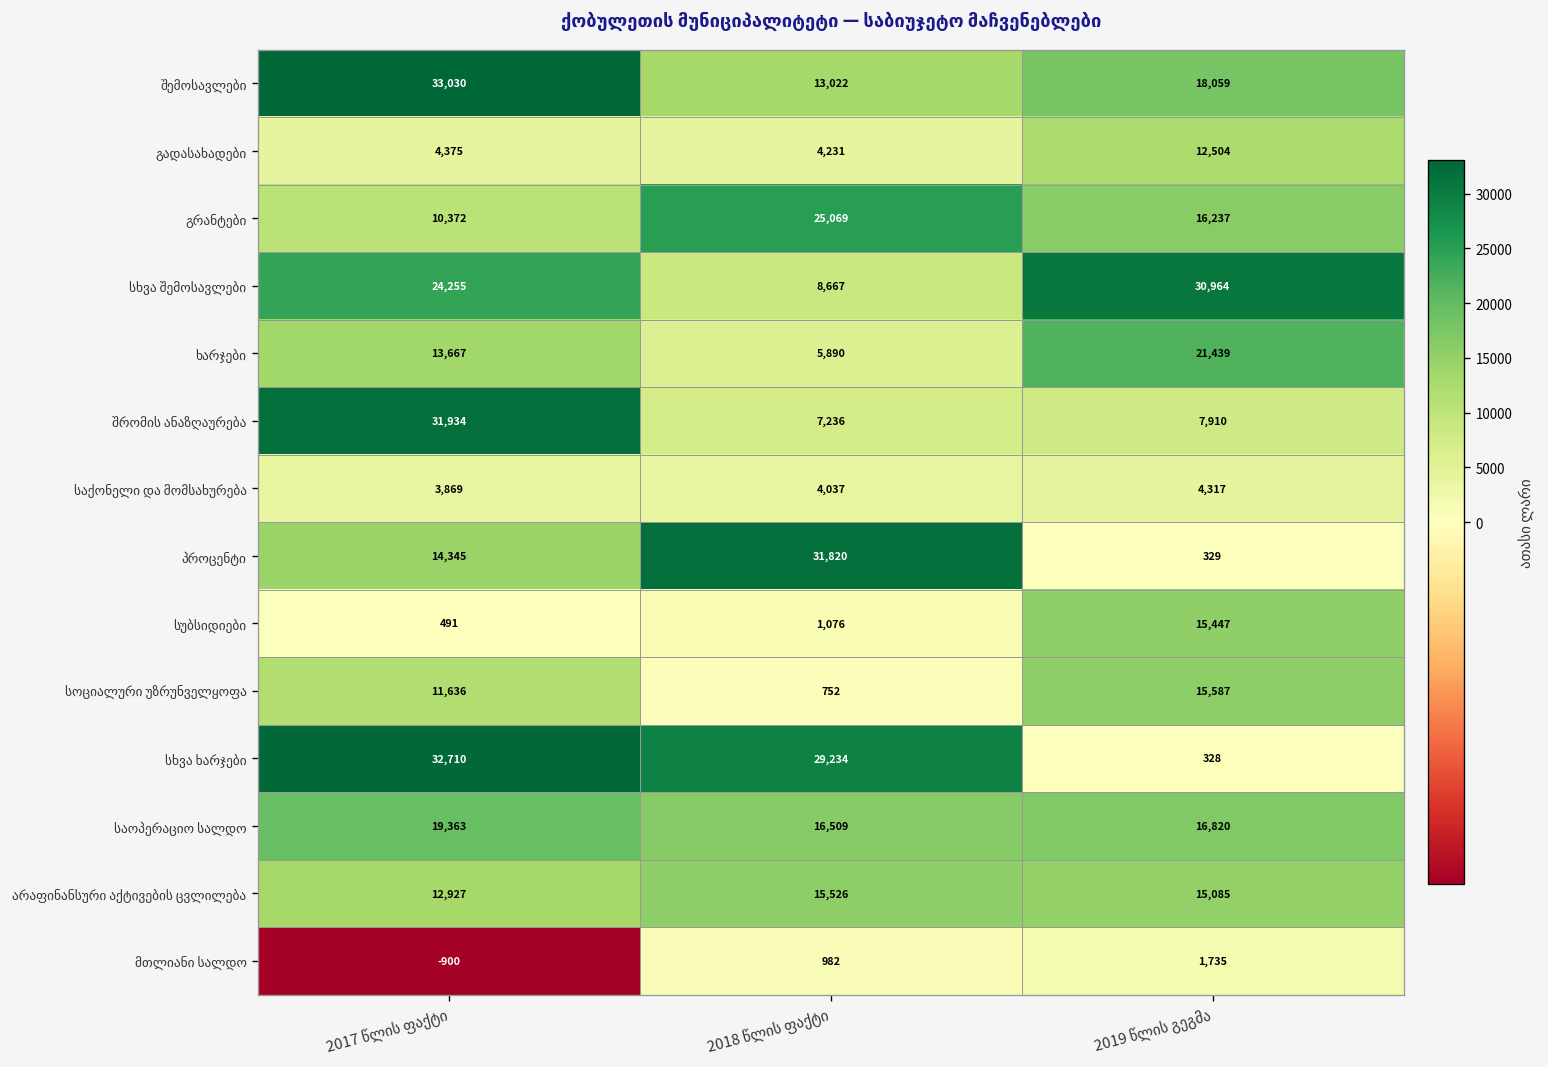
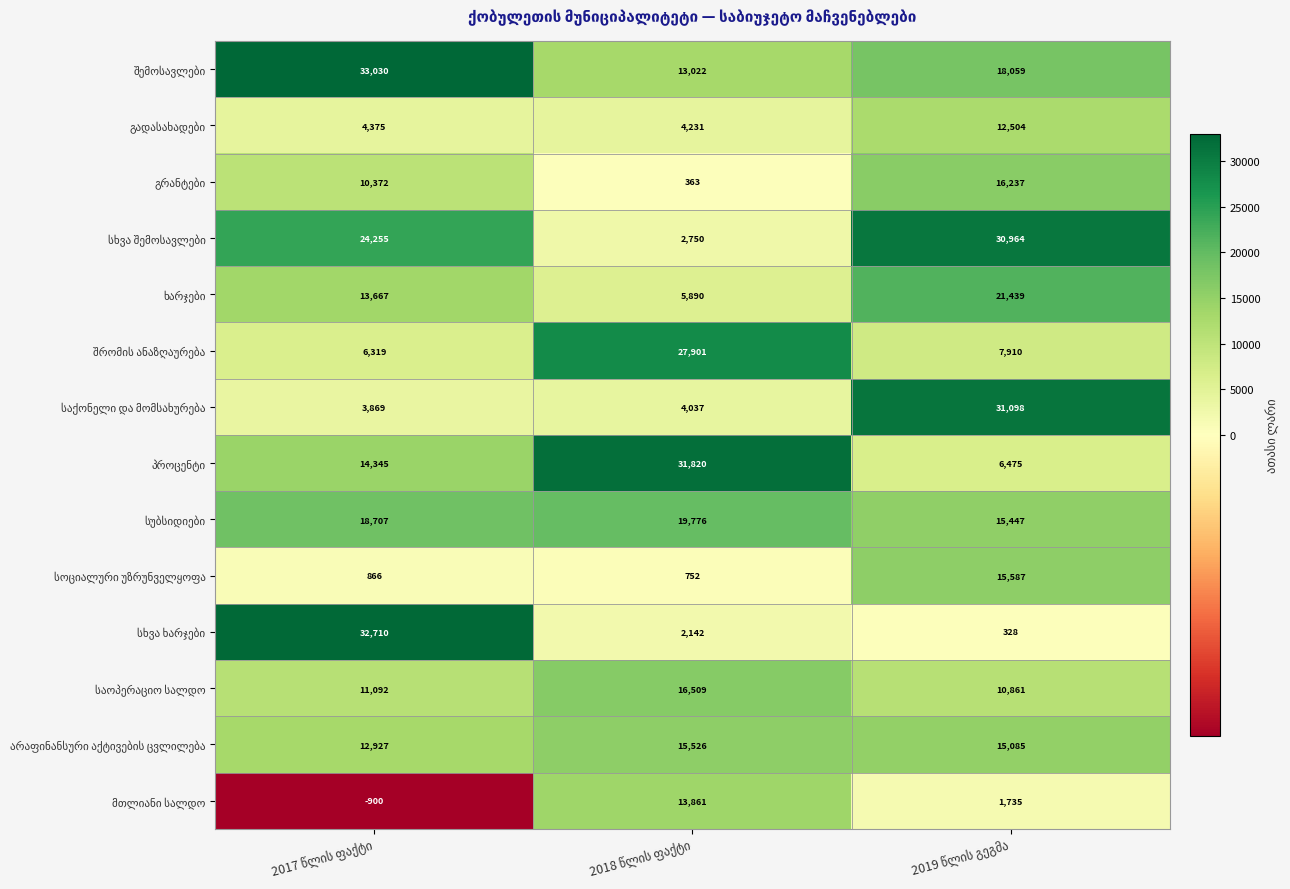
გრანტები, 2018 წლის ფაქტი: 25,069 -> 363
სხვა შემოსავლები, 2018 წლის ფაქტი: 8,667 -> 2,750
შრომის ანაზღაურება, 2017 წლის ფაქტი: 31,934 -> 6,319
შრომის ანაზღაურება, 2018 წლის ფაქტი: 7,236 -> 27,901
საქონელი და მომსახურება, 2019 წლის გეგმა: 4,317 -> 31,098
პროცენტი, 2019 წლის გეგმა: 329 -> 6,475
სუბსიდიები, 2017 წლის ფაქტი: 491 -> 18,707
სუბსიდიები, 2018 წლის ფაქტი: 1,076 -> 19,776
სოციალური უზრუნველყოფა, 2017 წლის ფაქტი: 11,636 -> 866
სხვა ხარჯები, 2018 წლის ფაქტი: 29,234 -> 2,142
საოპერაციო სალდო, 2017 წლის ფაქტი: 19,363 -> 11,092
საოპერაციო სალდო, 2019 წლის გეგმა: 16,820 -> 10,861
მთლიანი სალდო, 2018 წლის ფაქტი: 982 -> 13,861
